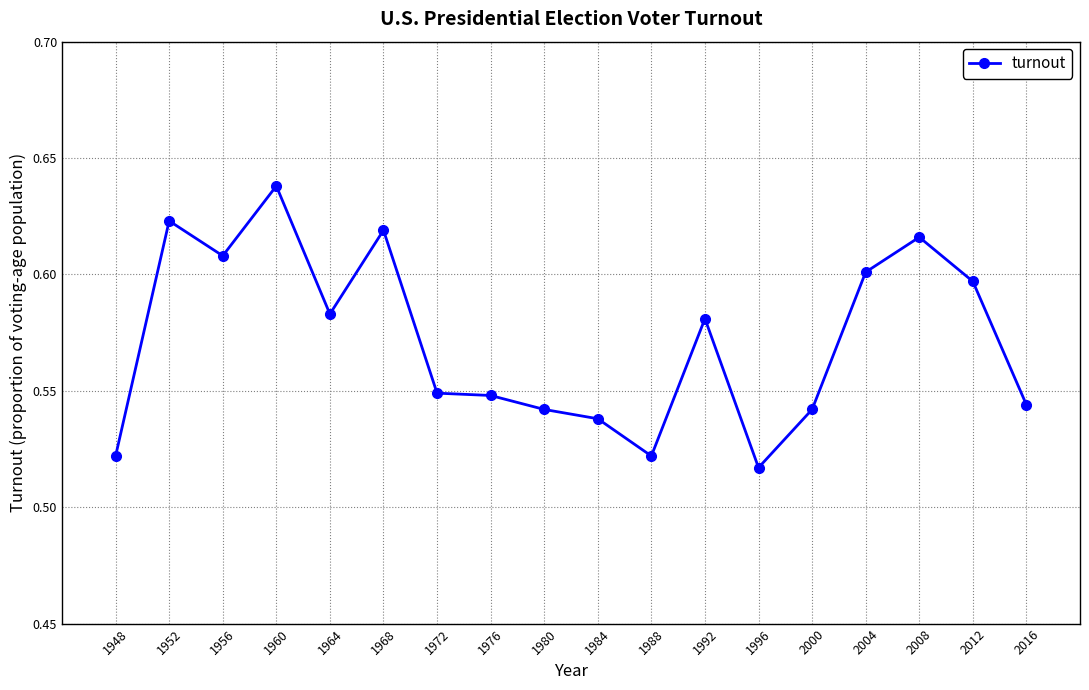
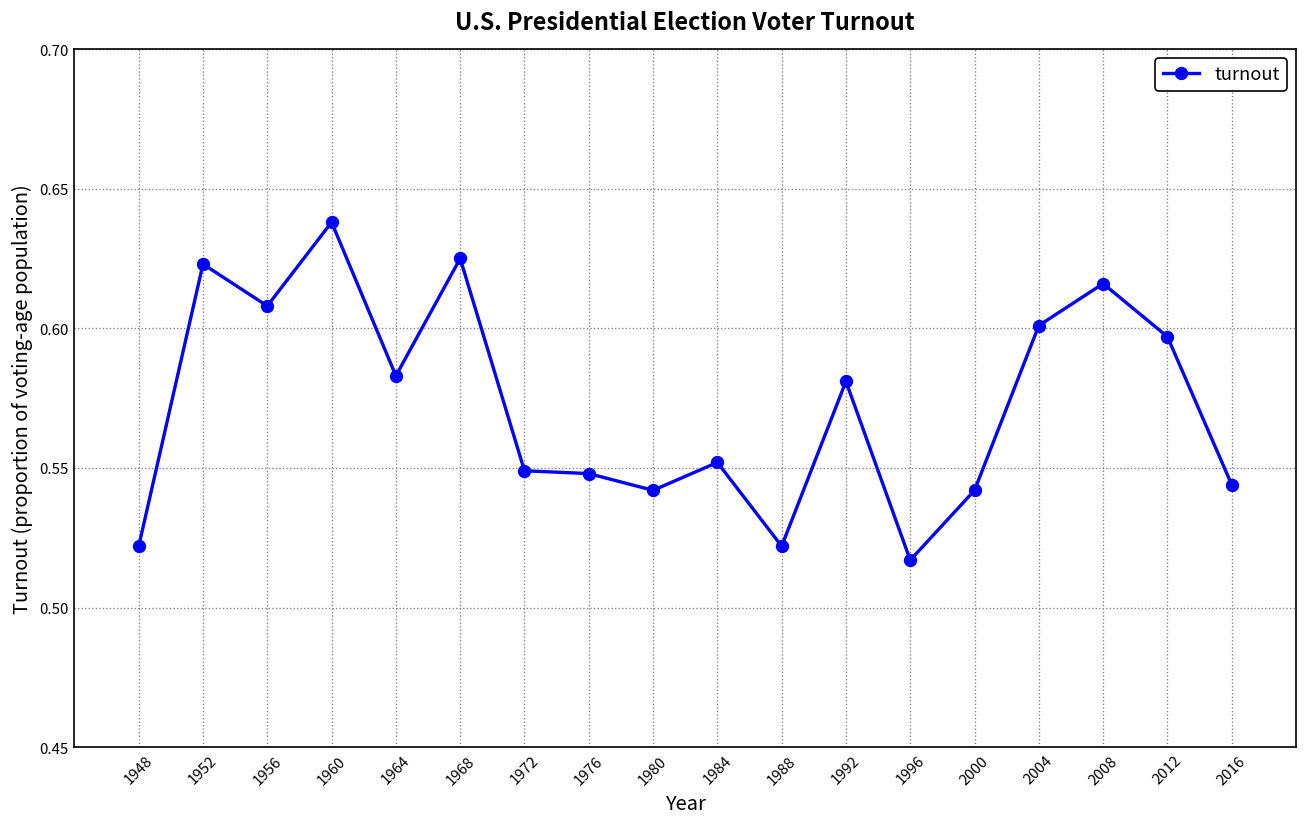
1968: 0.619 -> 0.625
1984: 0.538 -> 0.552
